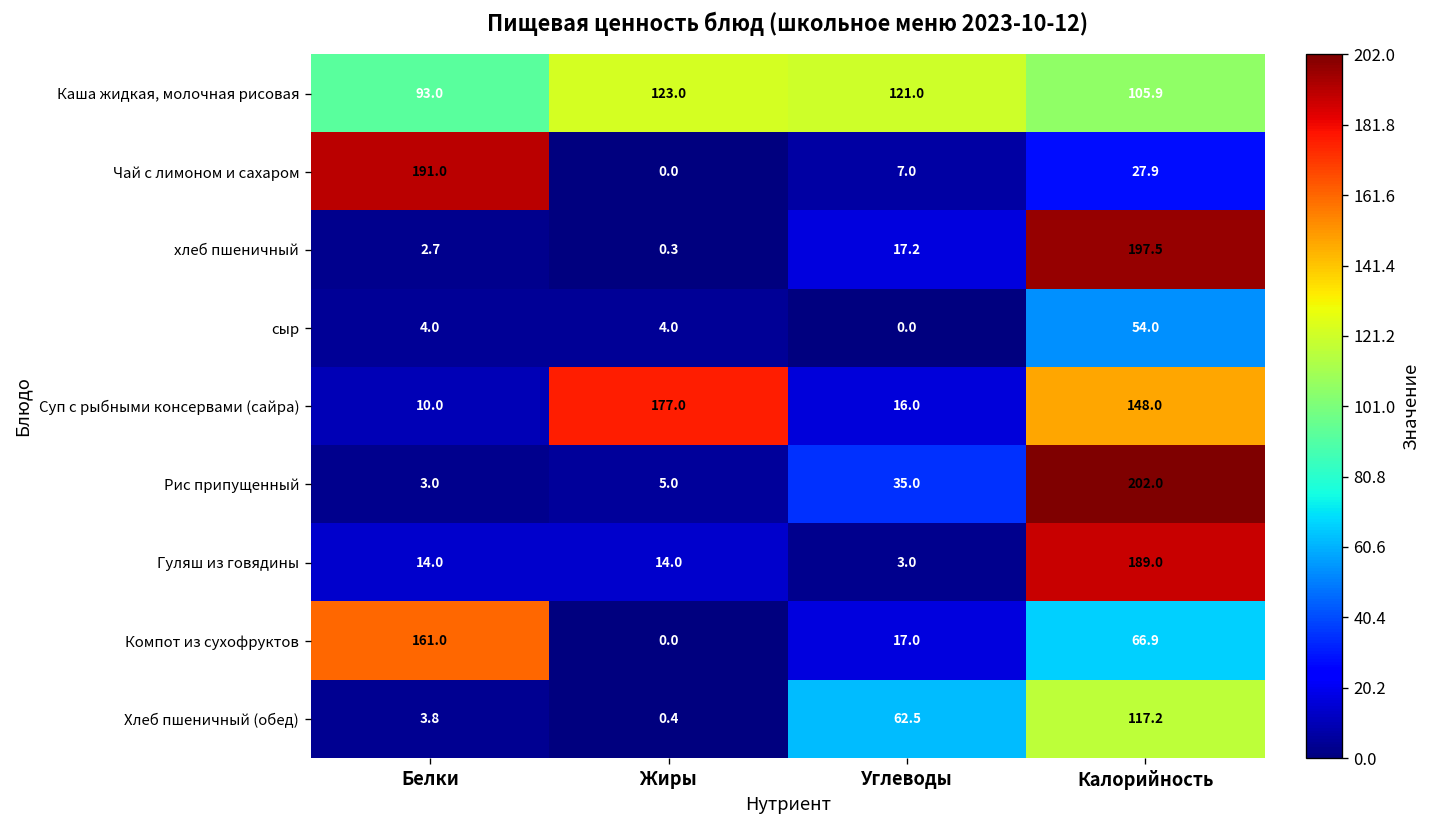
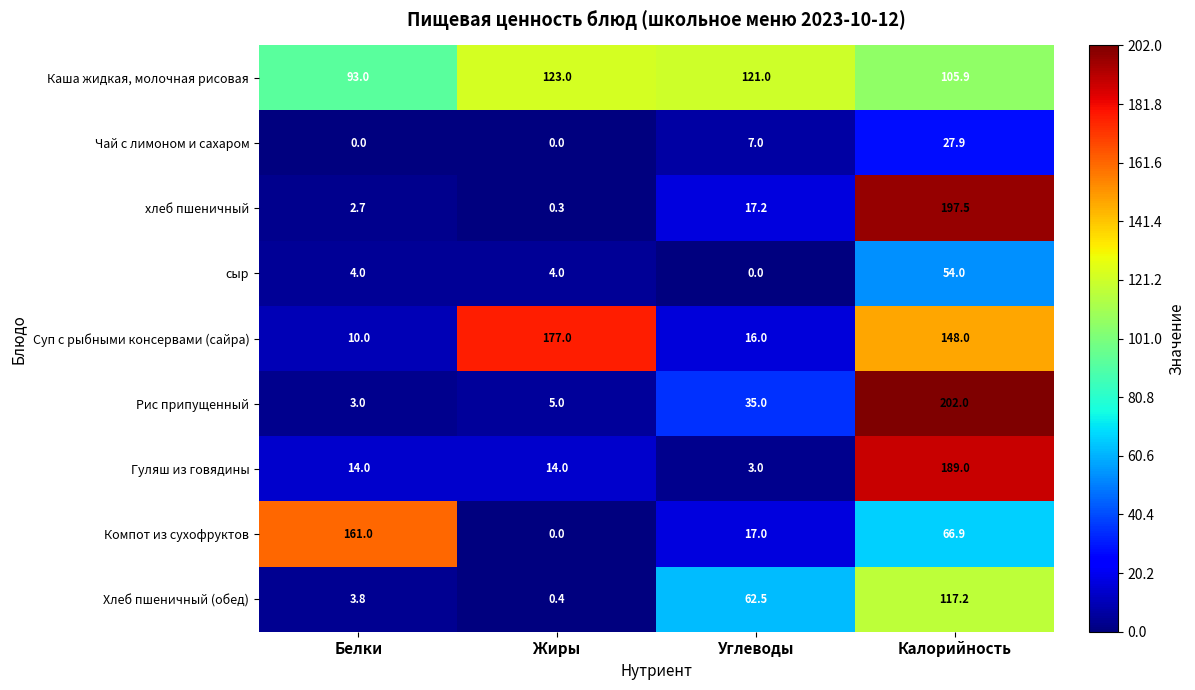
Чай с лимоном и сахаром, Белки: 191.0 -> 0.0
